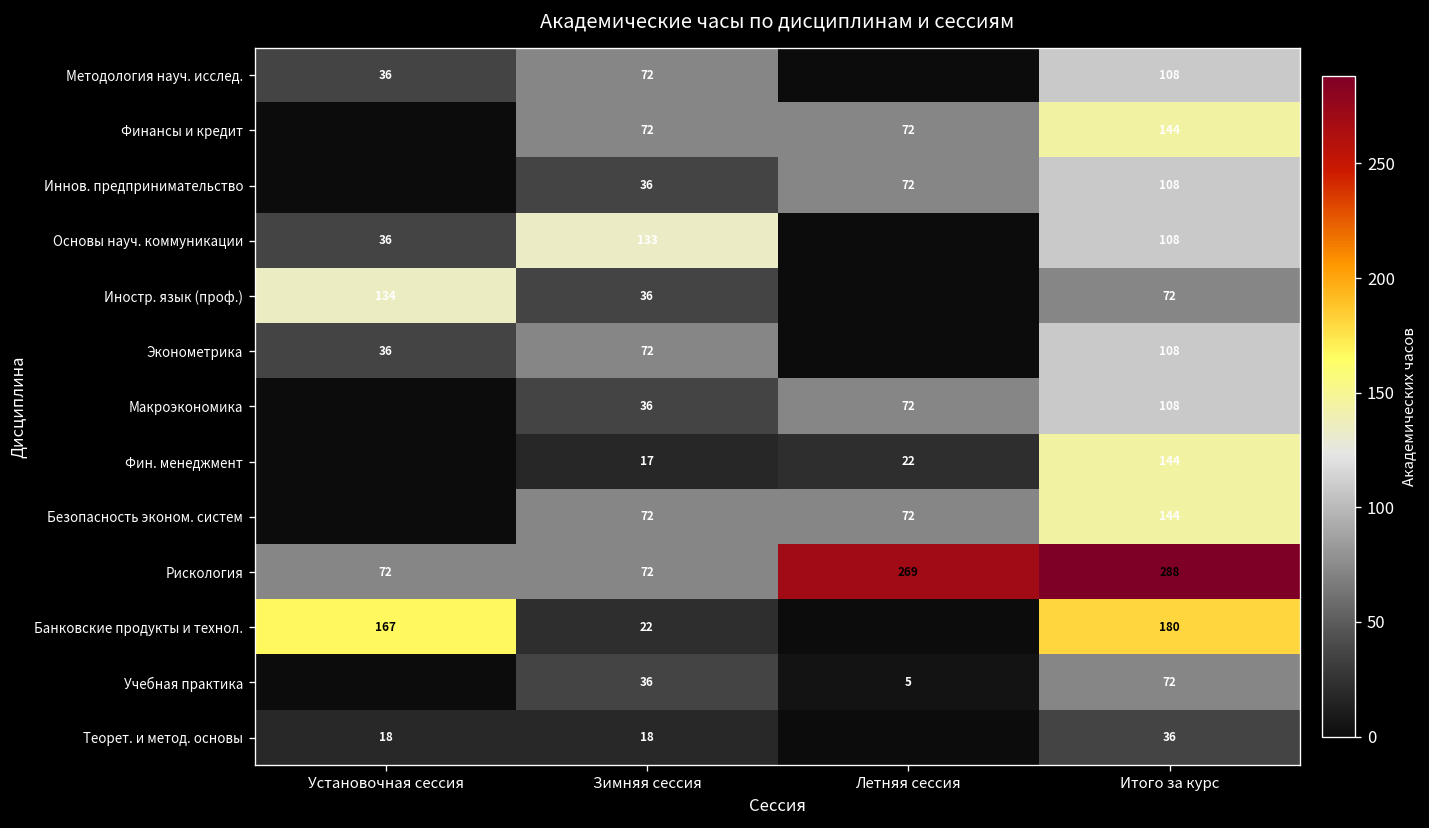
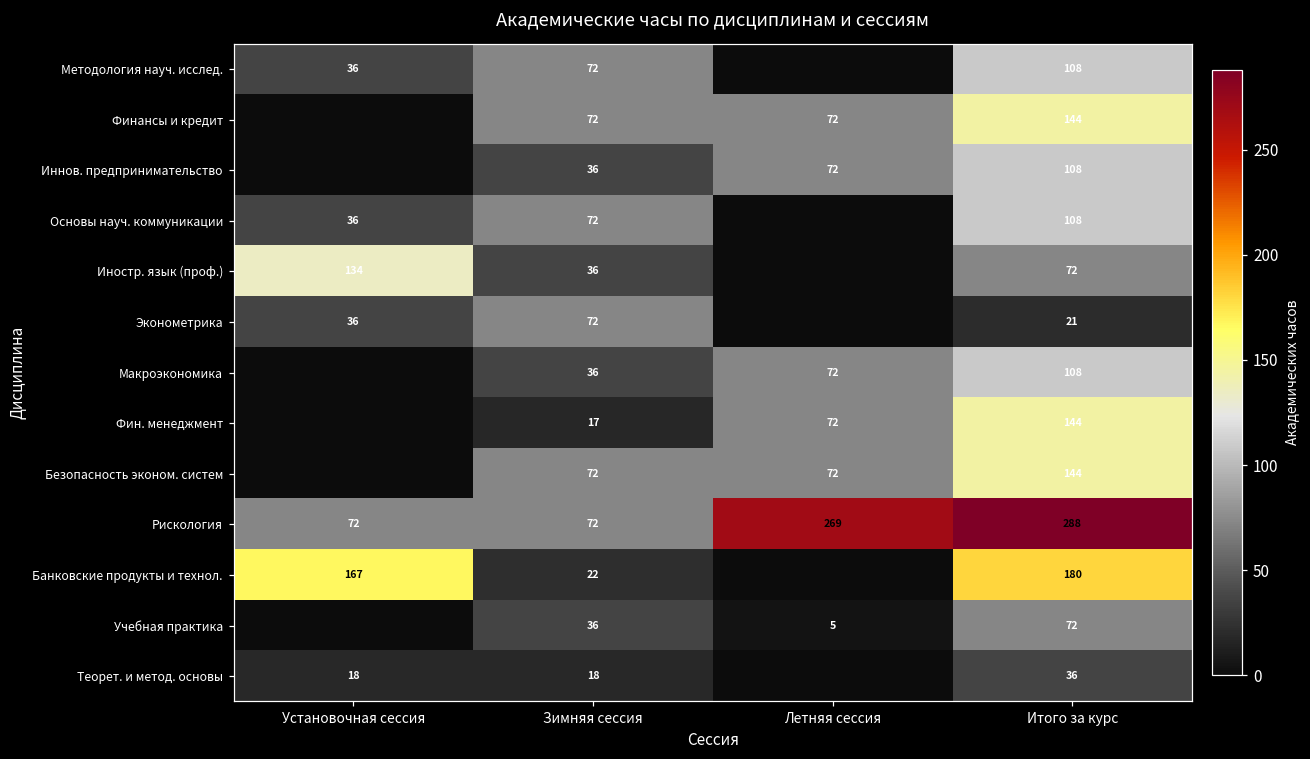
Основы науч. коммуникации, Зимняя сессия: 133 -> 72
Эконометрика, Итого за курс: 108 -> 21
Фин. менеджмент, Летняя сессия: 22 -> 72
